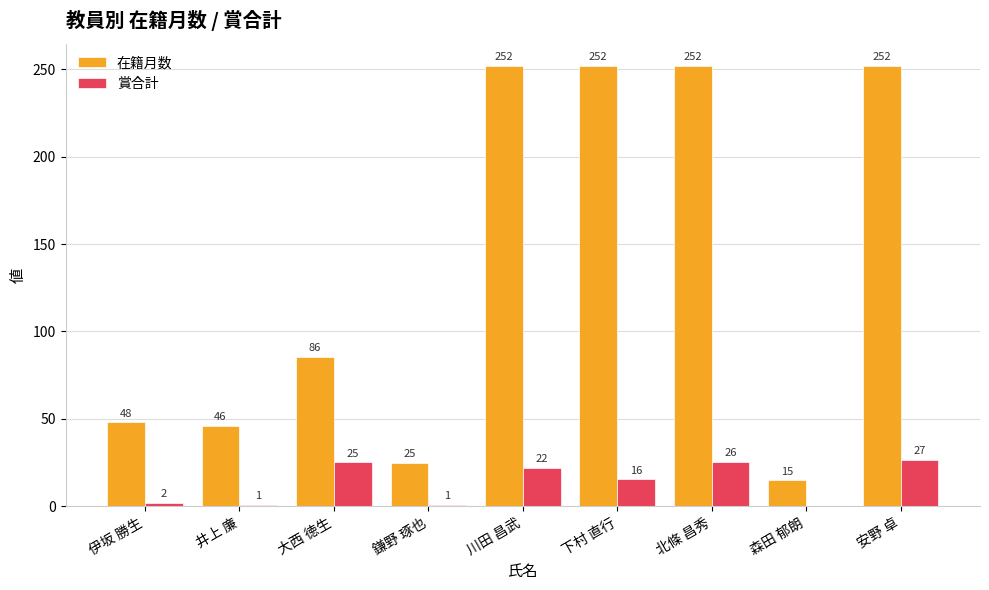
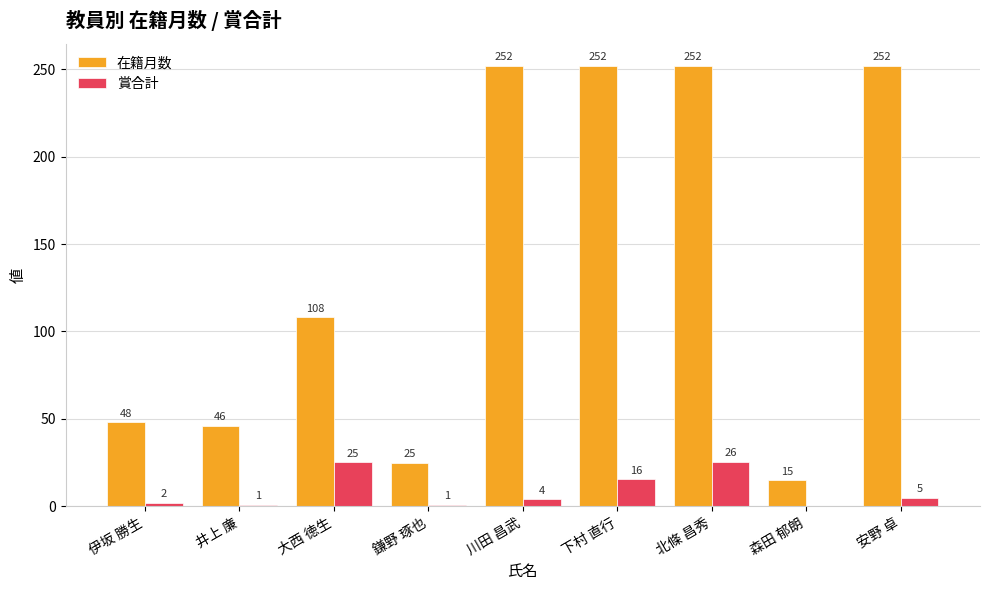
在籍月数, 大西 徳生: 86 -> 108
賞合計, 川田 昌武: 22 -> 4
賞合計, 安野 卓: 27 -> 5
